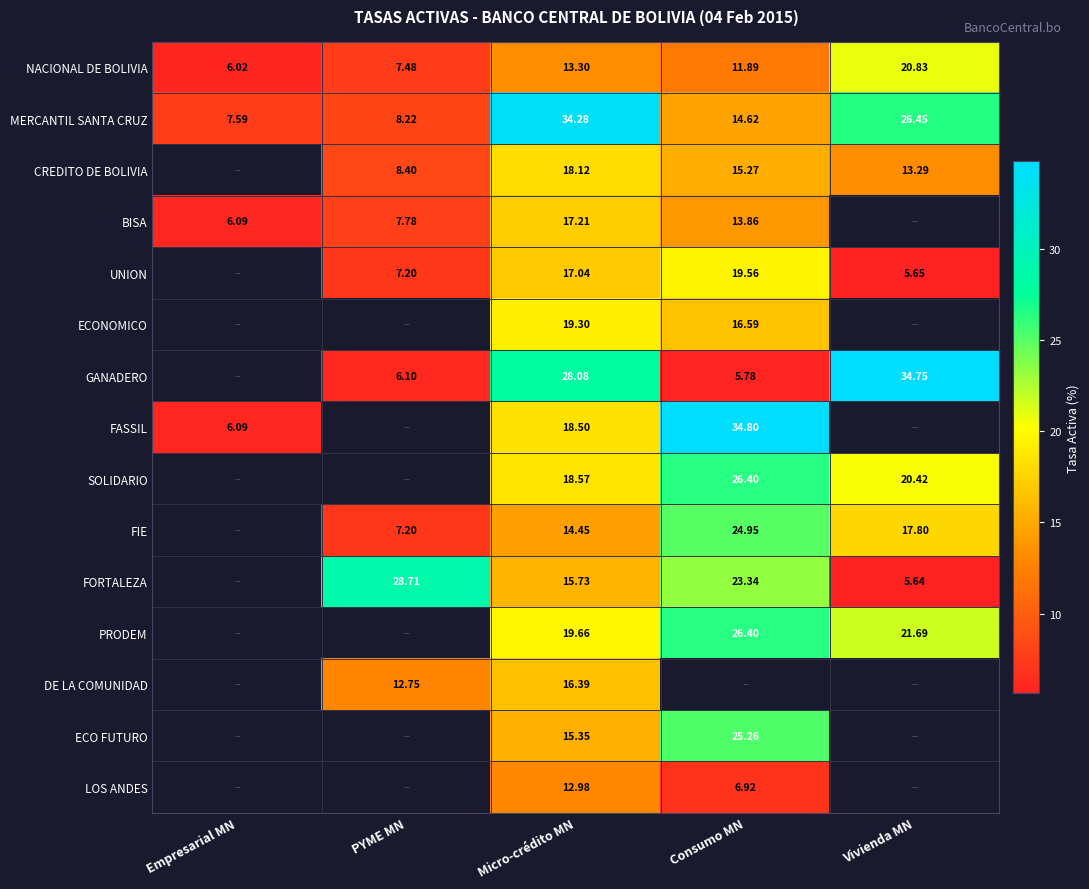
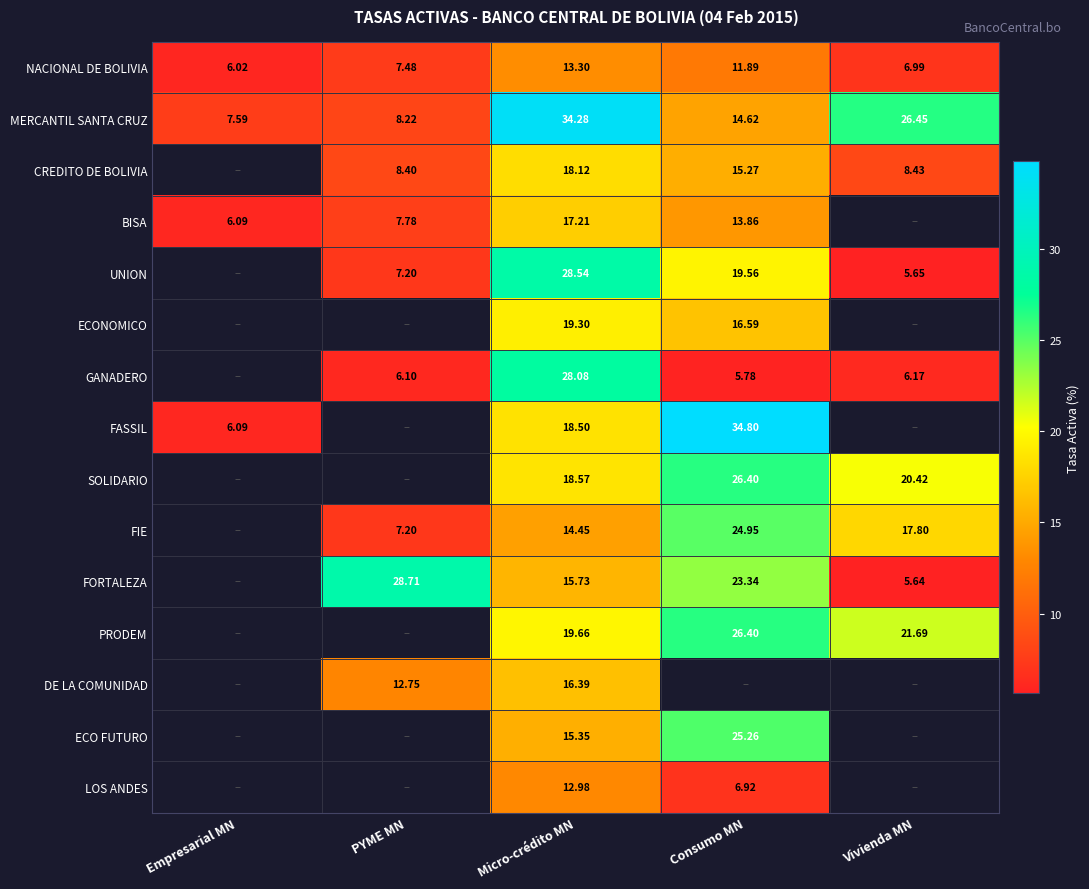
NACIONAL DE BOLIVIA, Vivienda MN: 20.83 -> 6.99
CREDITO DE BOLIVIA, Vivienda MN: 13.29 -> 8.43
UNION, Micro-crédito MN: 17.04 -> 28.54
GANADERO, Vivienda MN: 34.75 -> 6.17
